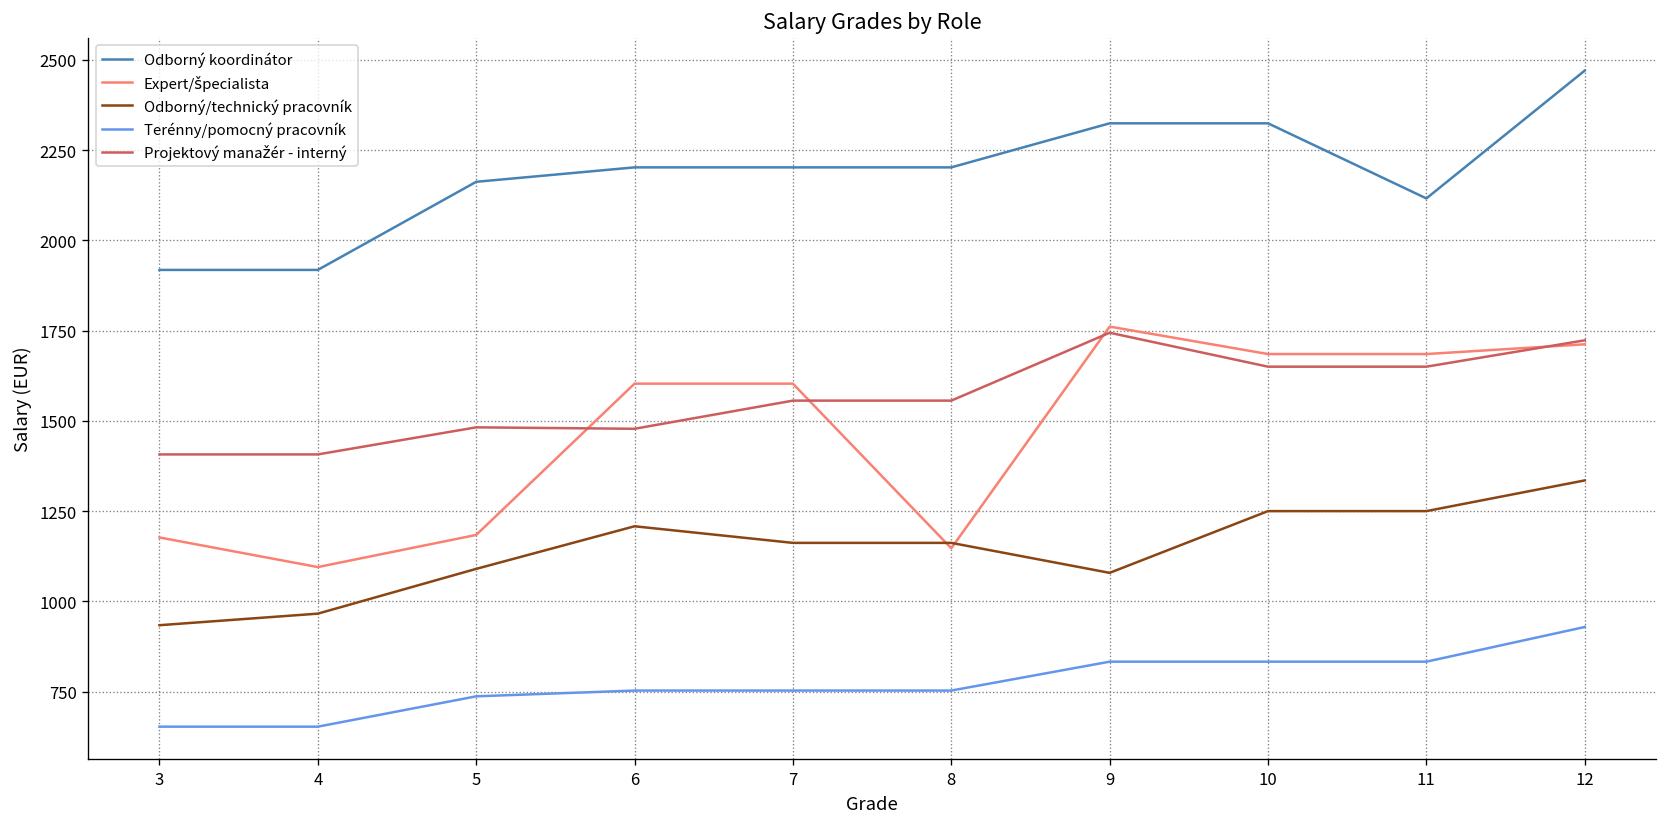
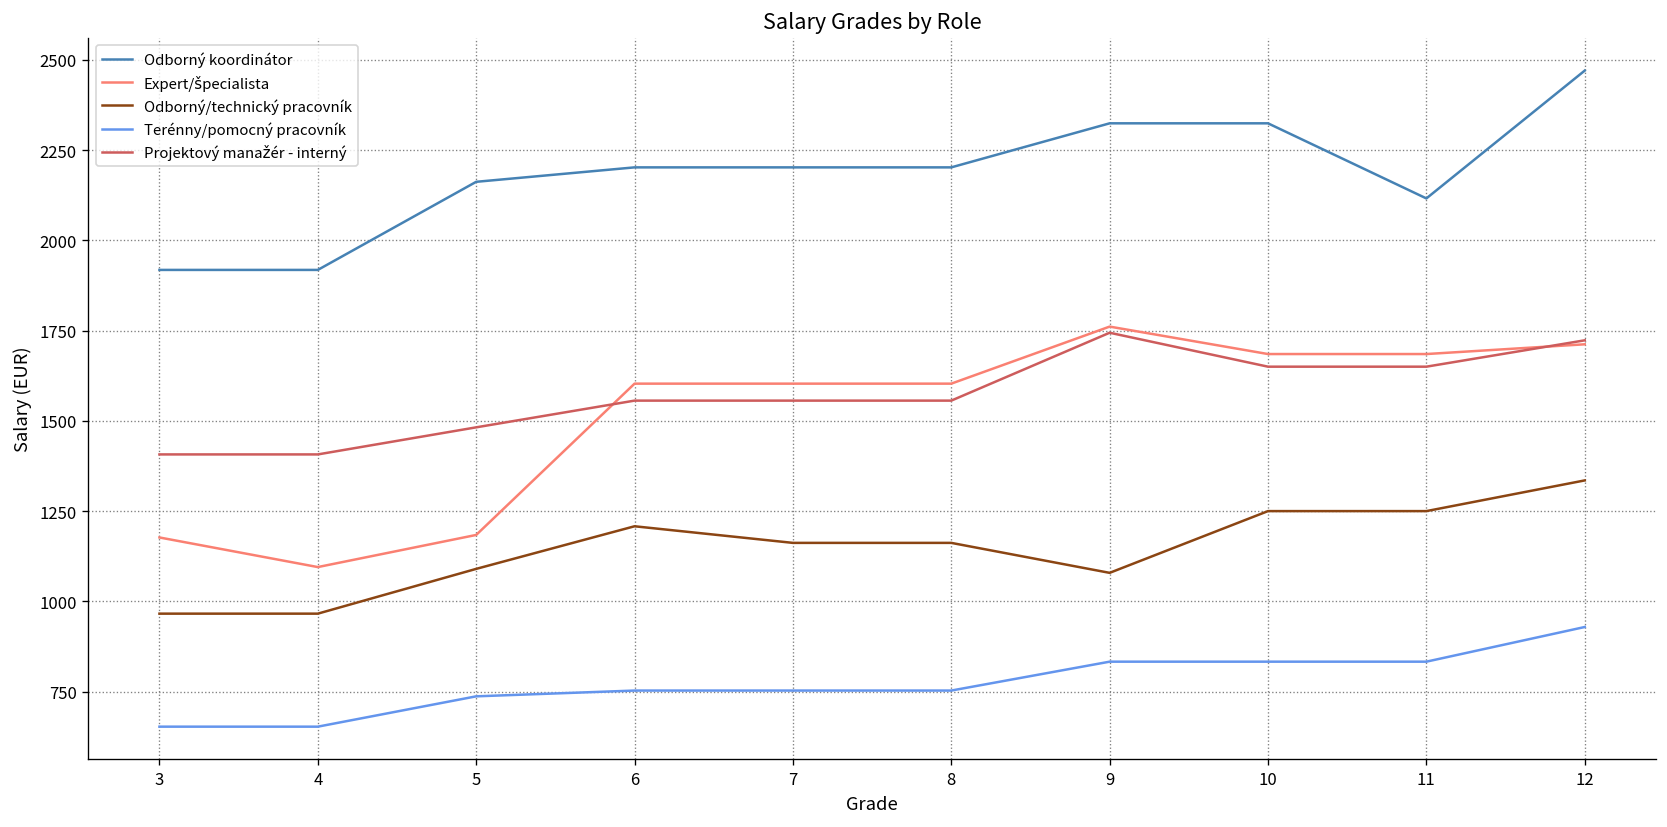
Odborný/technický pracovník, 3: 930 -> 970
Projektový manažér - interný, 6: 1480 -> 1560
Expert/špecialista, 8: 1150 -> 1600
